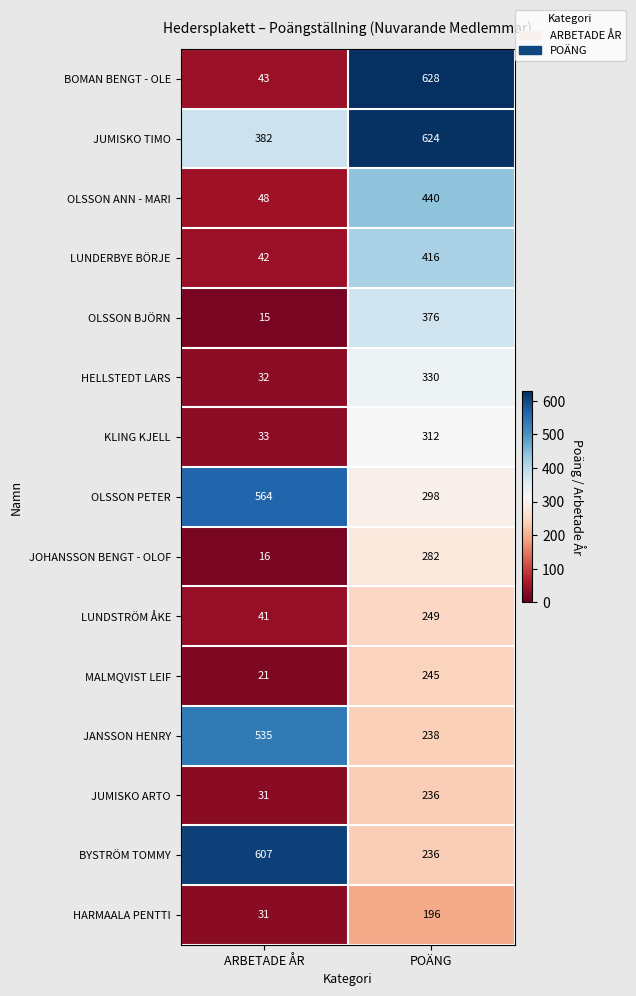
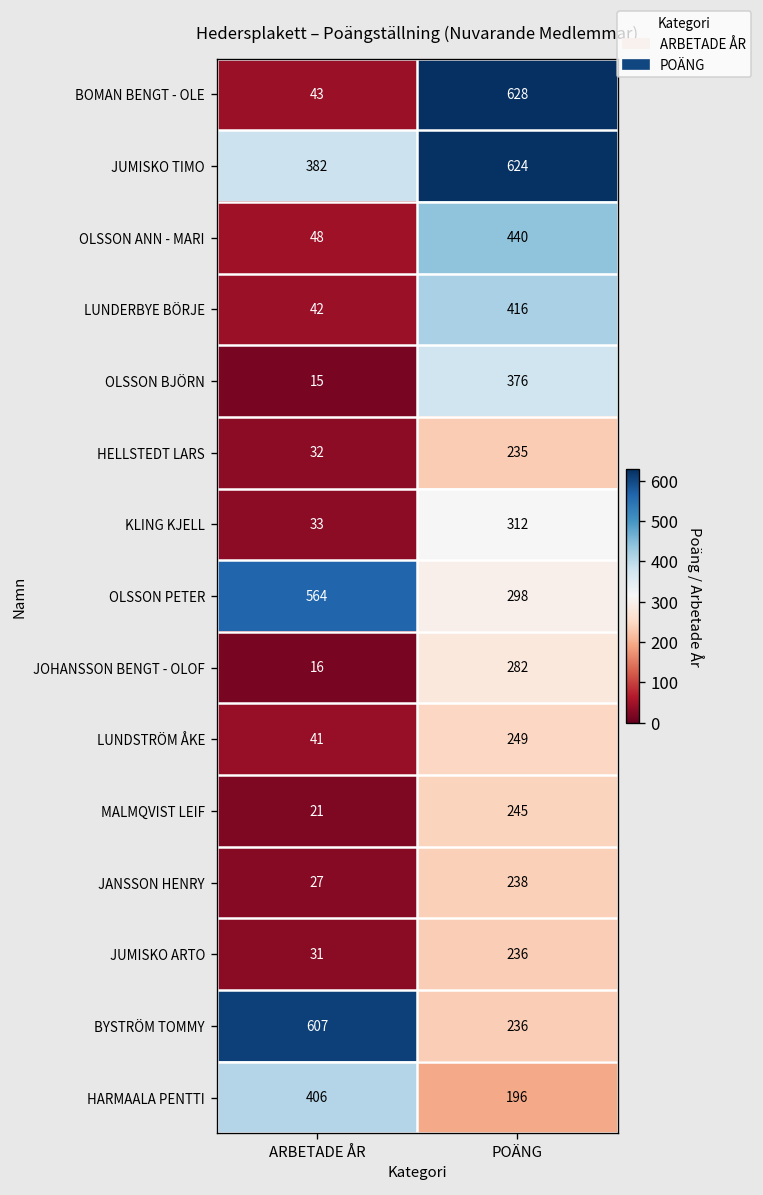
HELLSTEDT LARS, POÄNG: 330 -> 235
JANSSON HENRY, ARBETADE ÅR: 535 -> 27
HARMAALA PENTTI, ARBETADE ÅR: 31 -> 406
